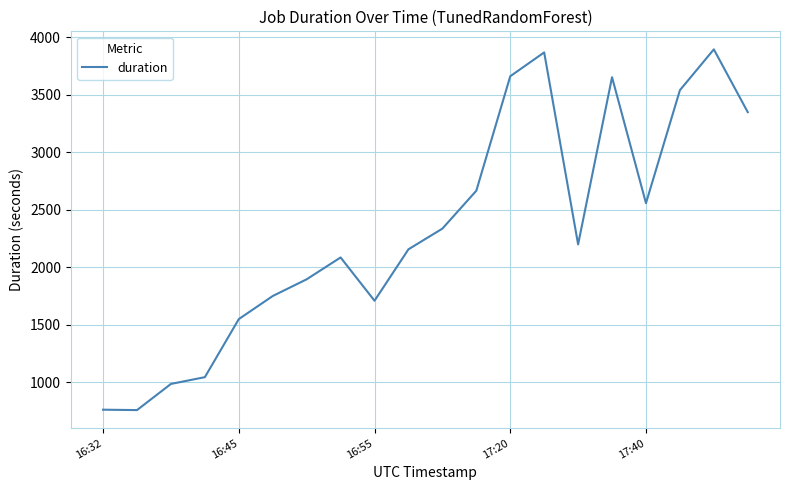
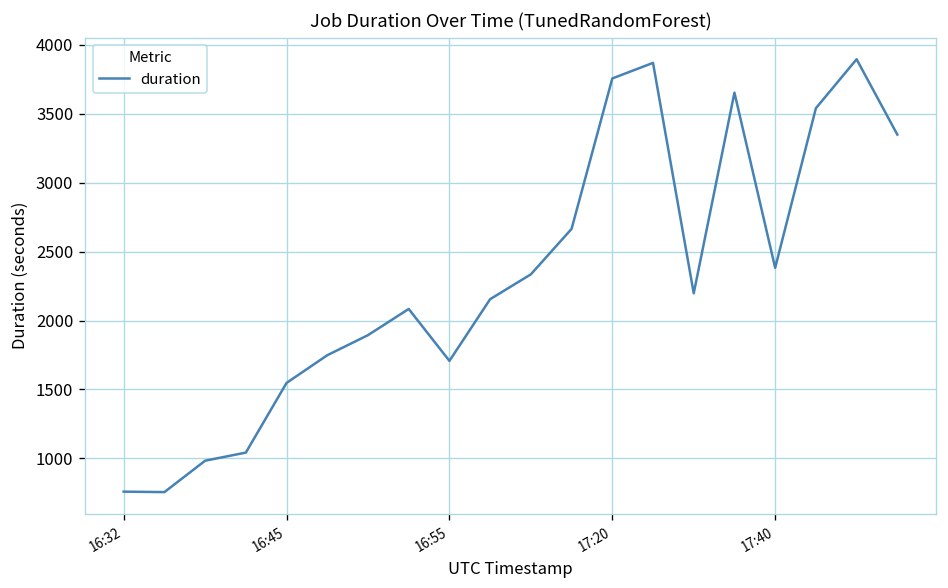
17:20: 3660 -> 3760
17:40: 2560 -> 2380
